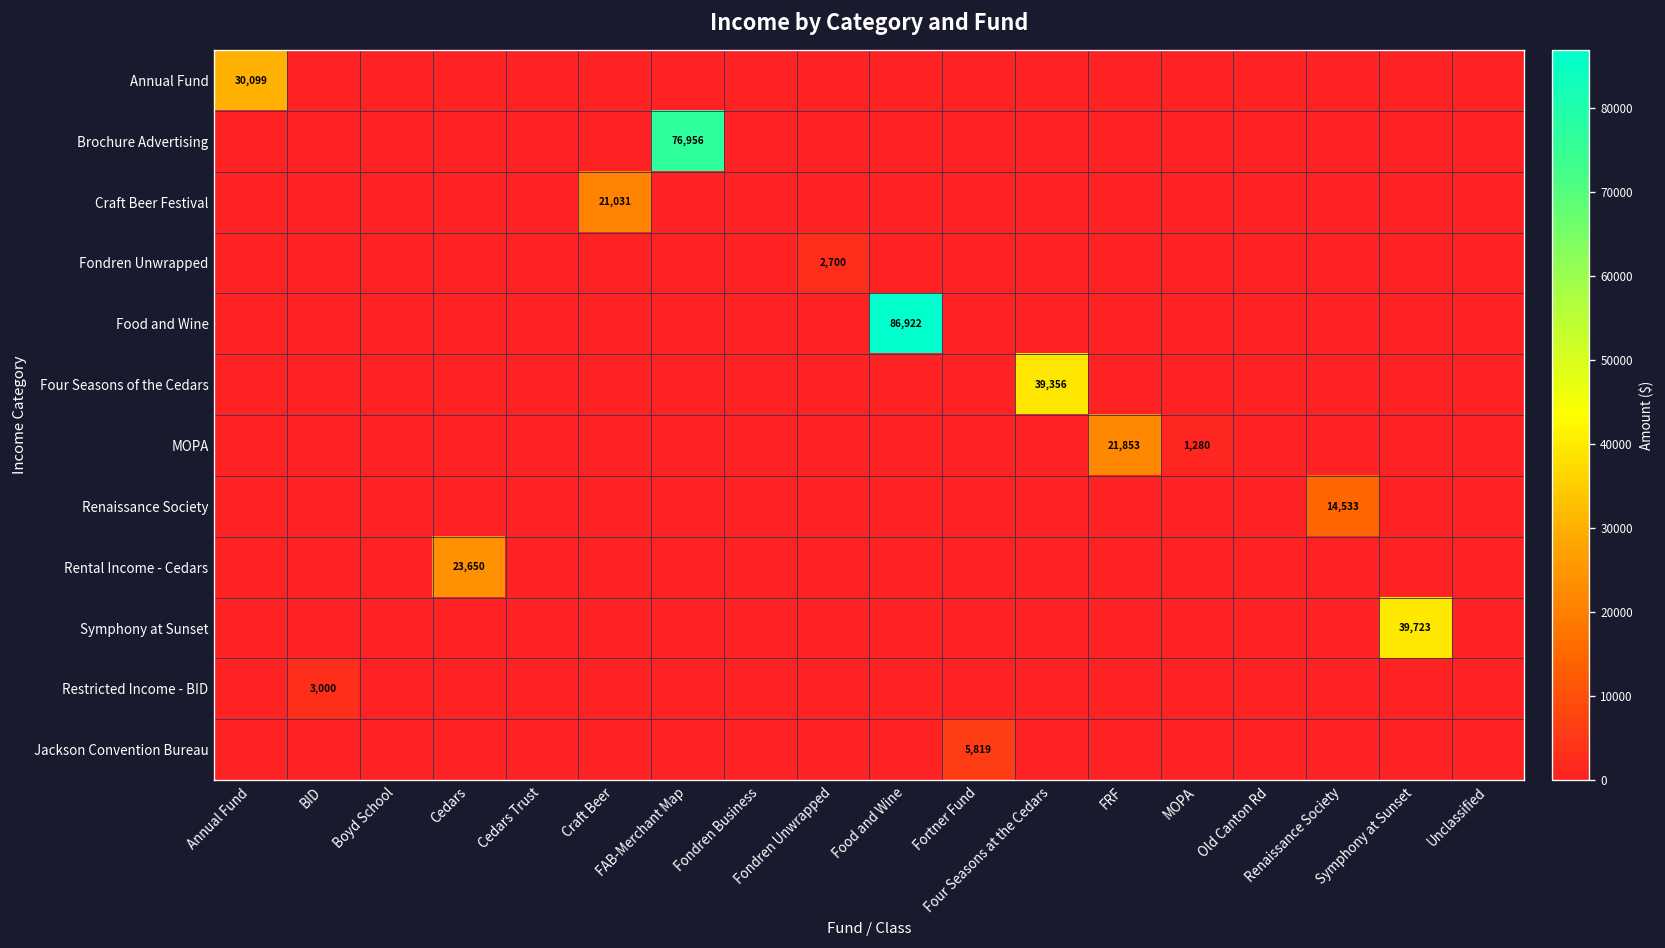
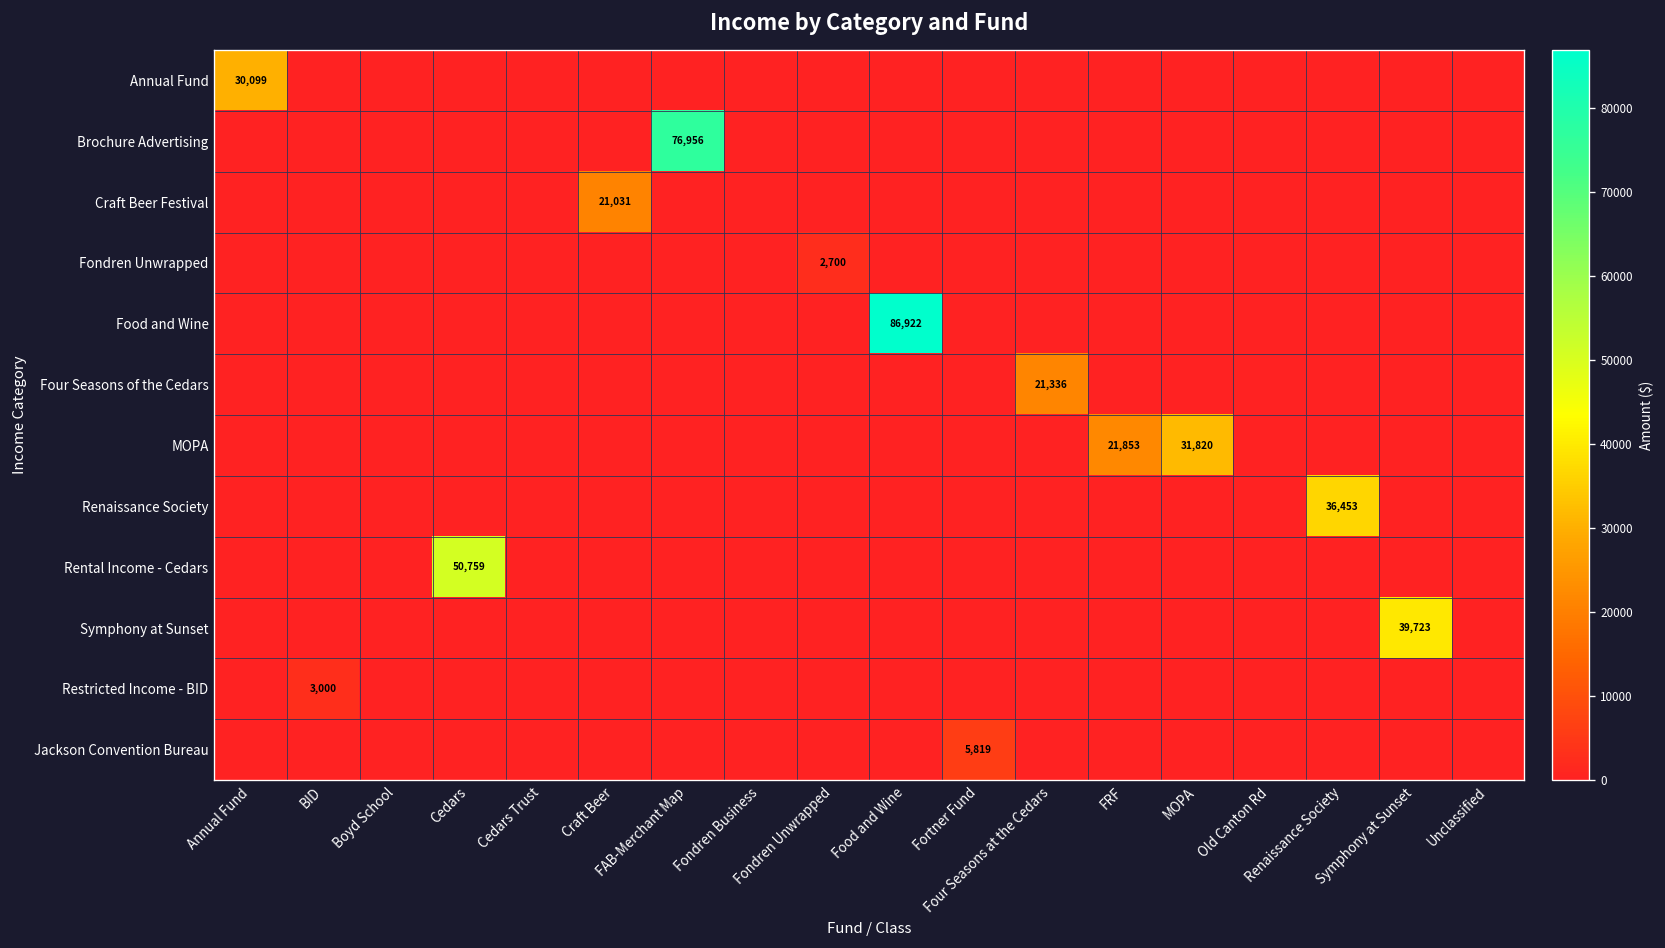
Four Seasons of the Cedars, Four Seasons at the Cedars: 39,356 -> 21,336
MOPA, MOPA: 1,280 -> 31,820
Renaissance Society, Renaissance Society: 14,533 -> 36,453
Rental Income - Cedars, Cedars: 23,650 -> 50,759
